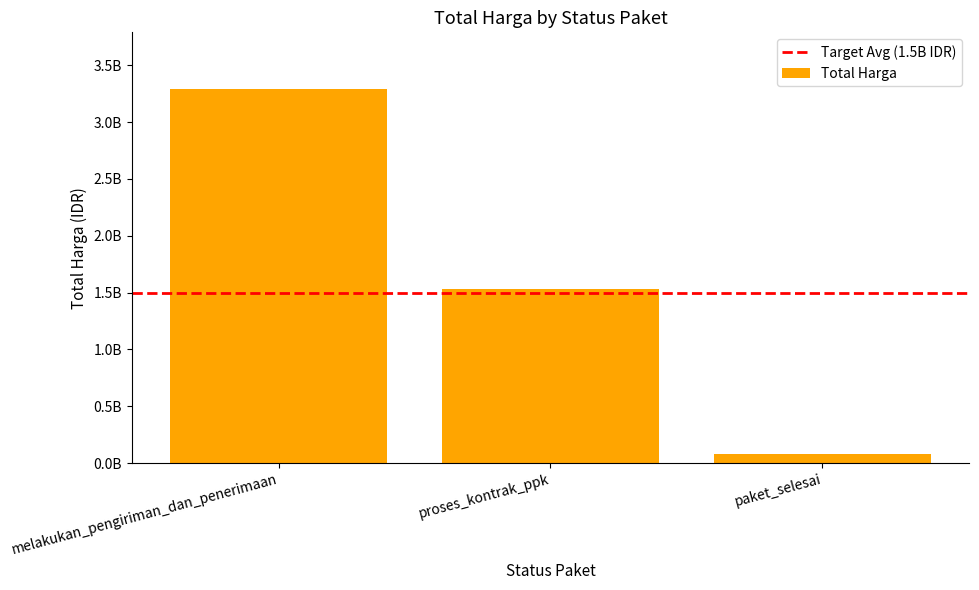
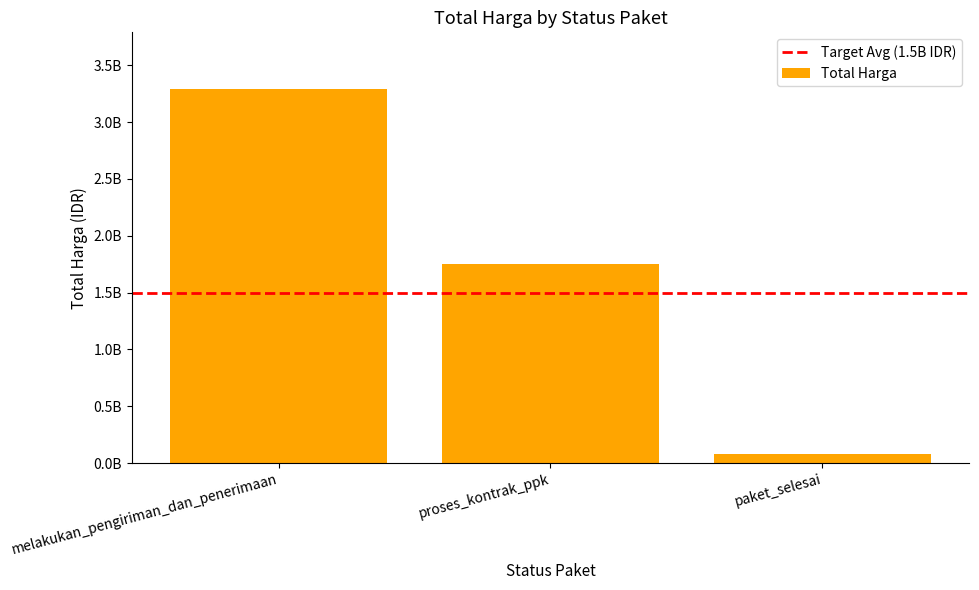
proses_kontrak_ppk: 1540000000 -> 1750000000
